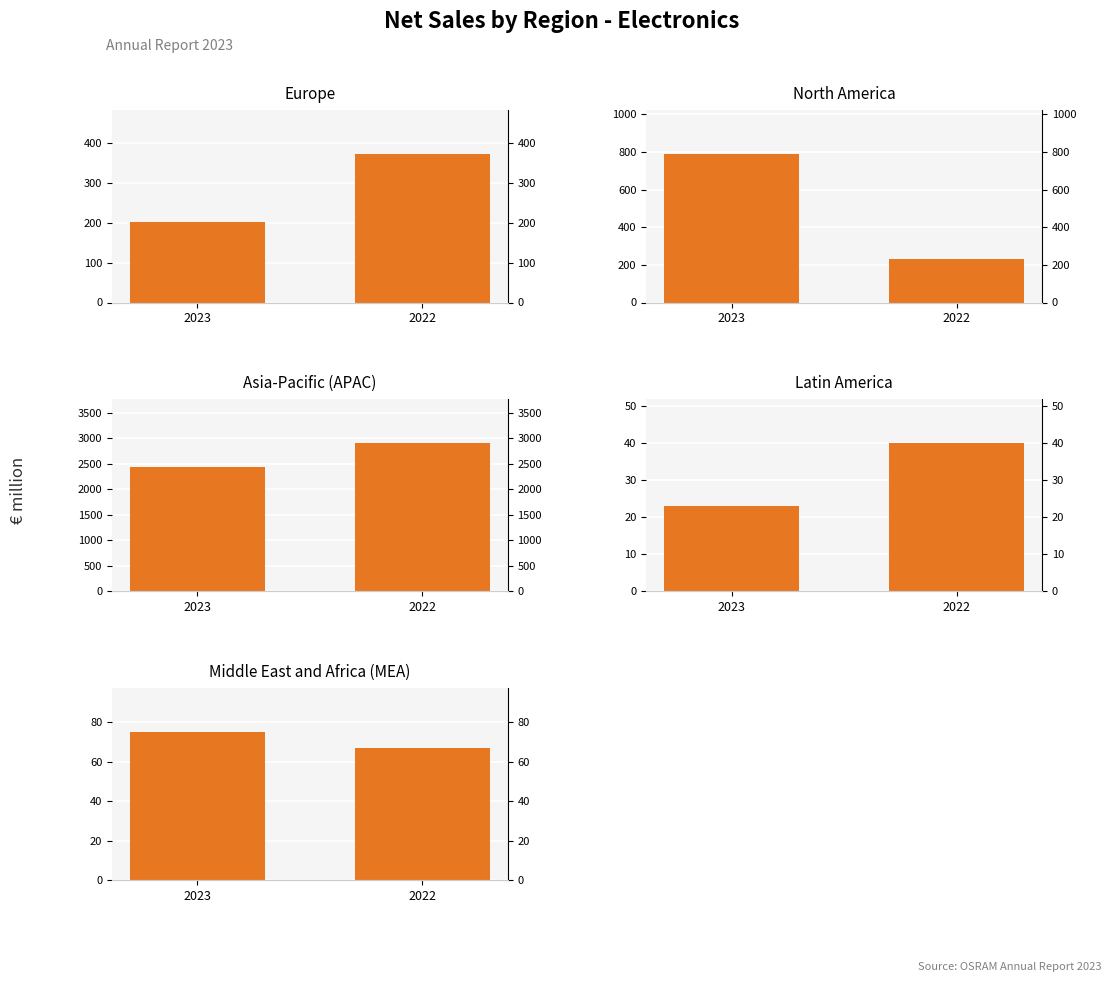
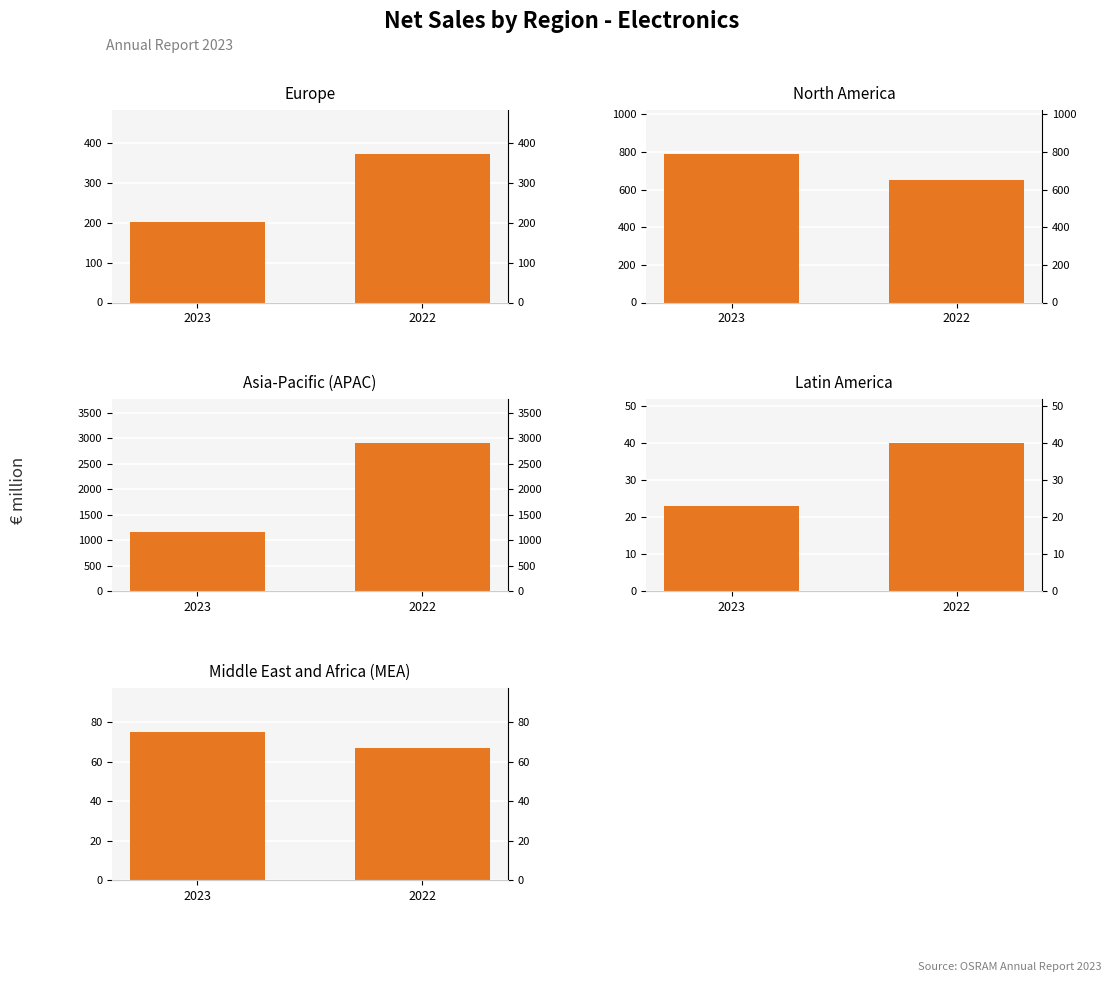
North America, 2022: 230 -> 650
Asia-Pacific (APAC), 2023: 2400 -> 1200
